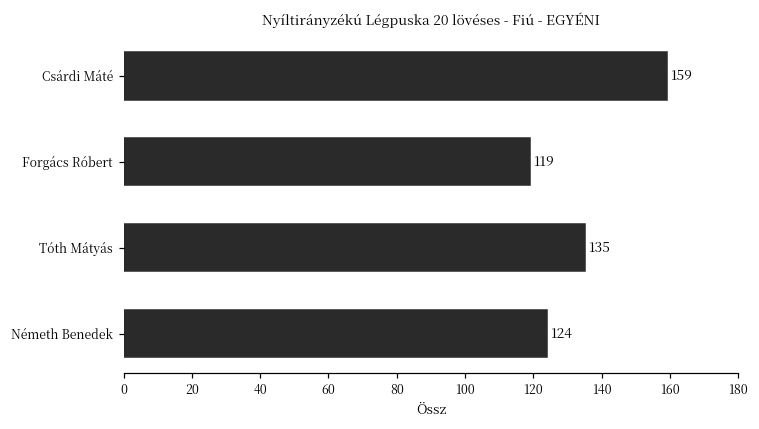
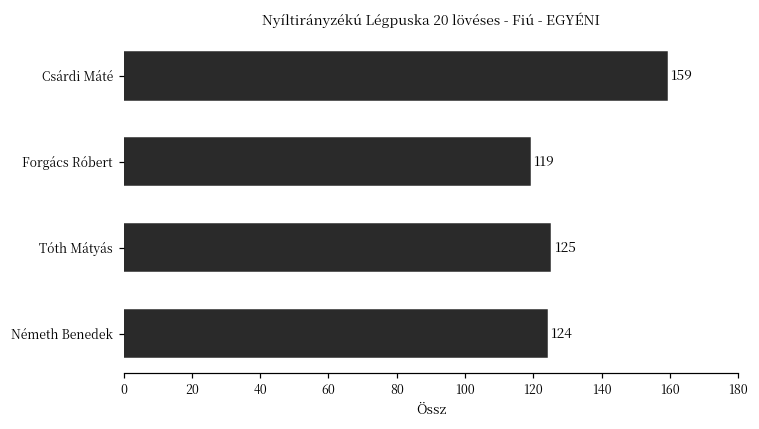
Tóth Mátyás: 135 -> 125
